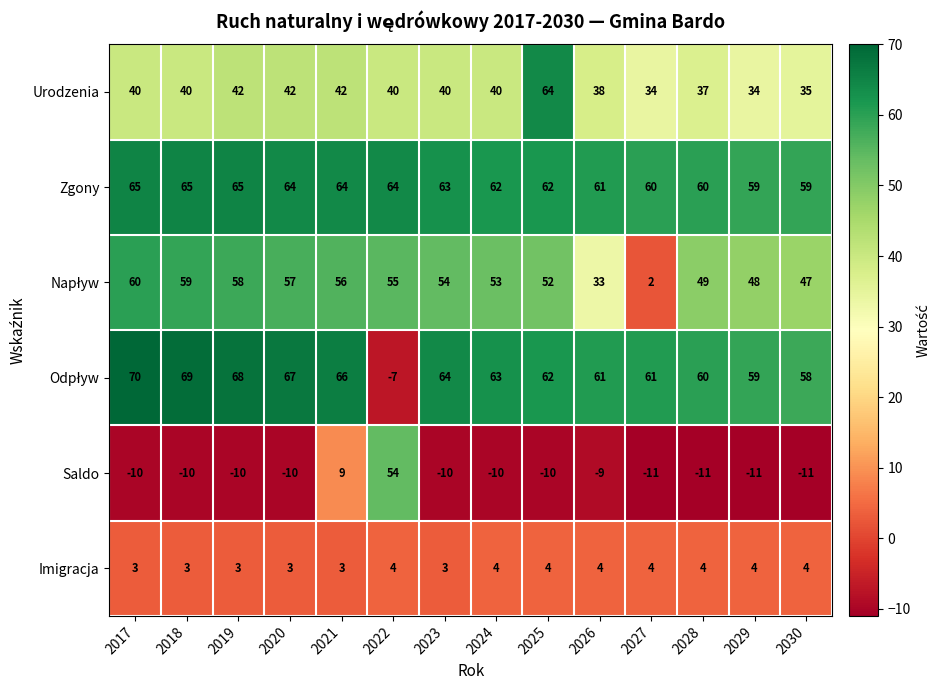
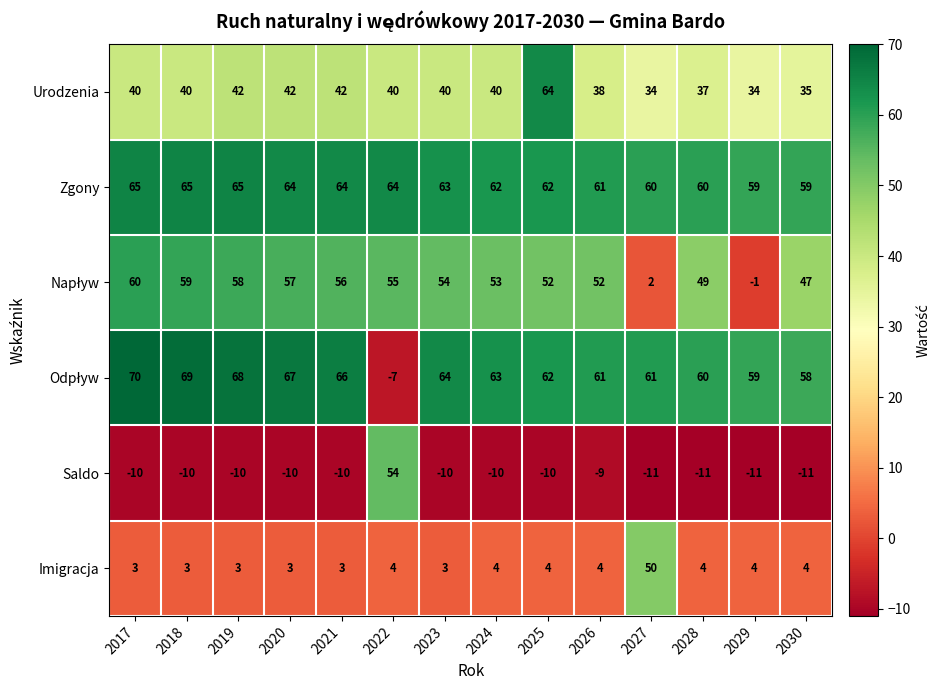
Napływ, 2026: 33 -> 52
Napływ, 2029: 48 -> -1
Saldo, 2021: 9 -> -10
Imigracja, 2027: 4 -> 50
